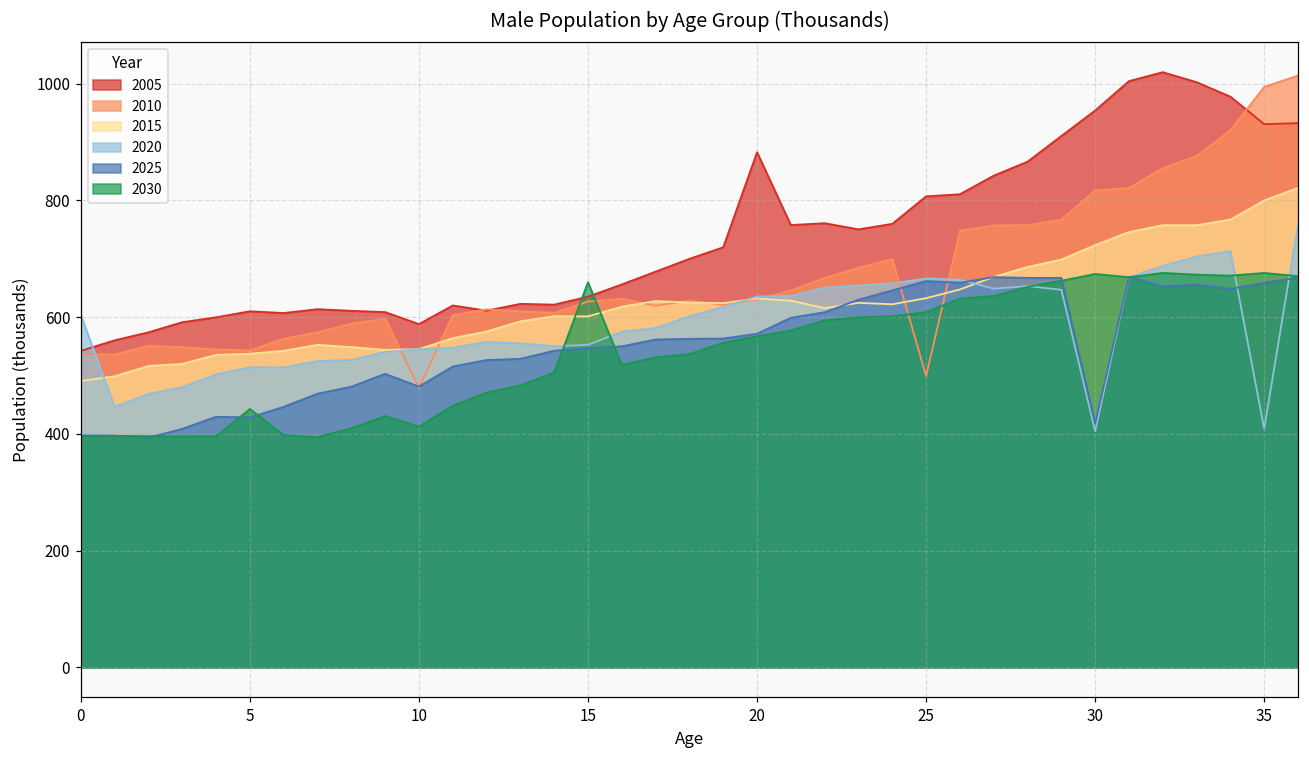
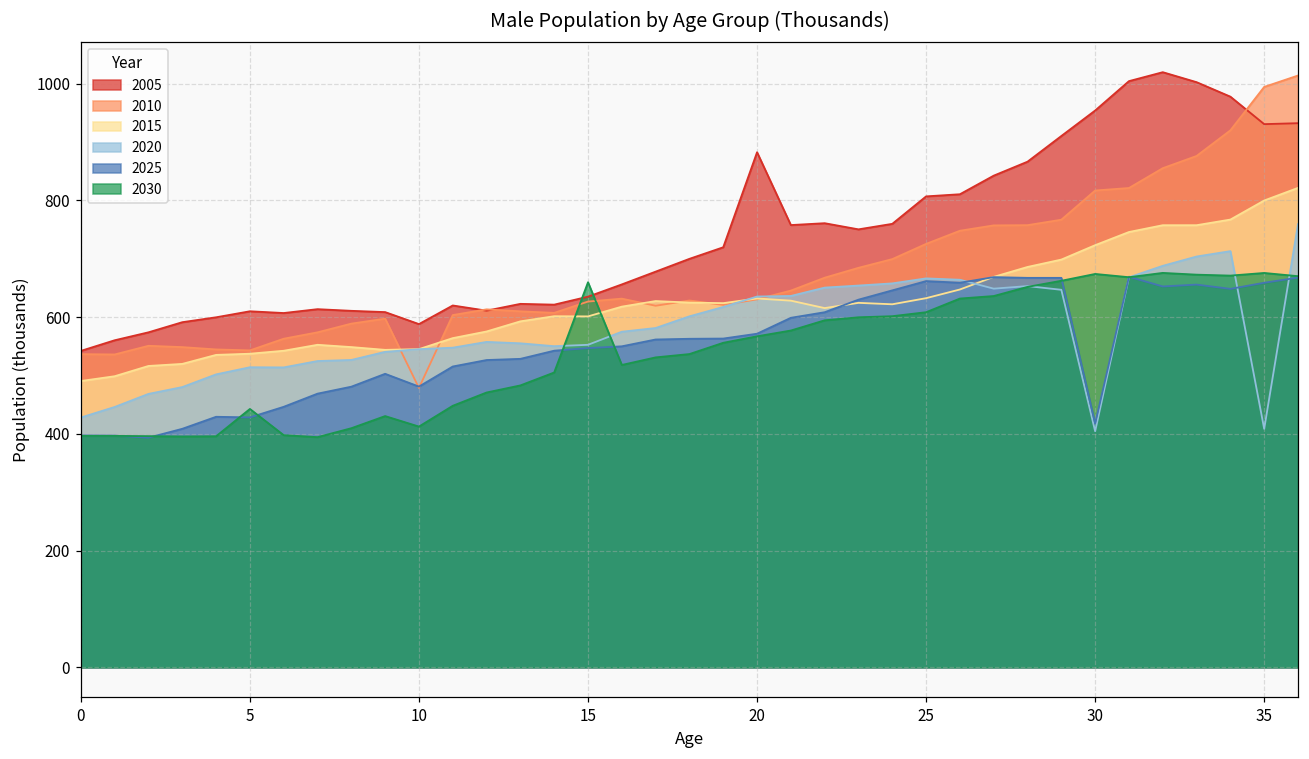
2020, 0: 600 -> 430
2010, 25: 500 -> 730
